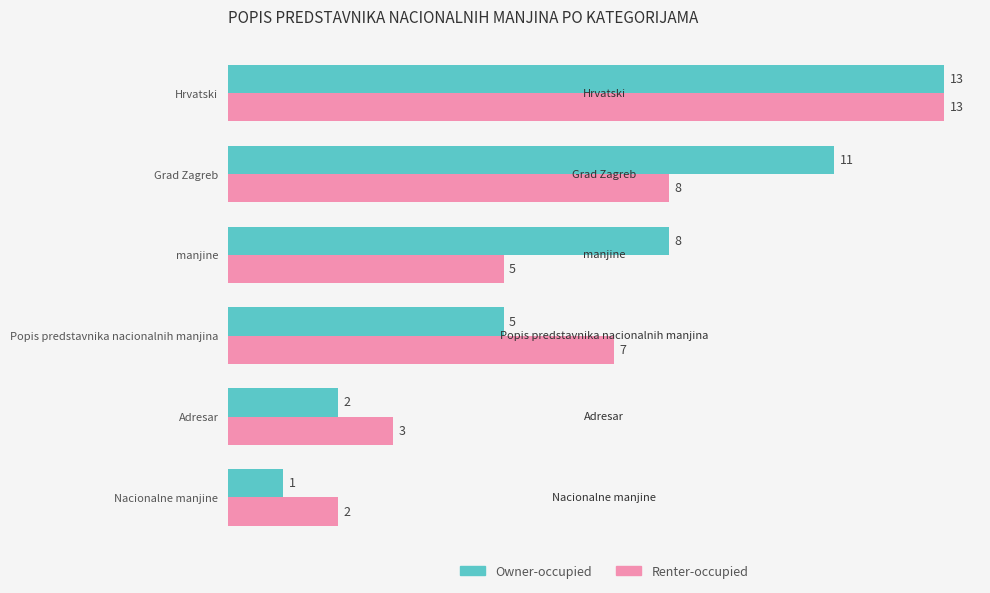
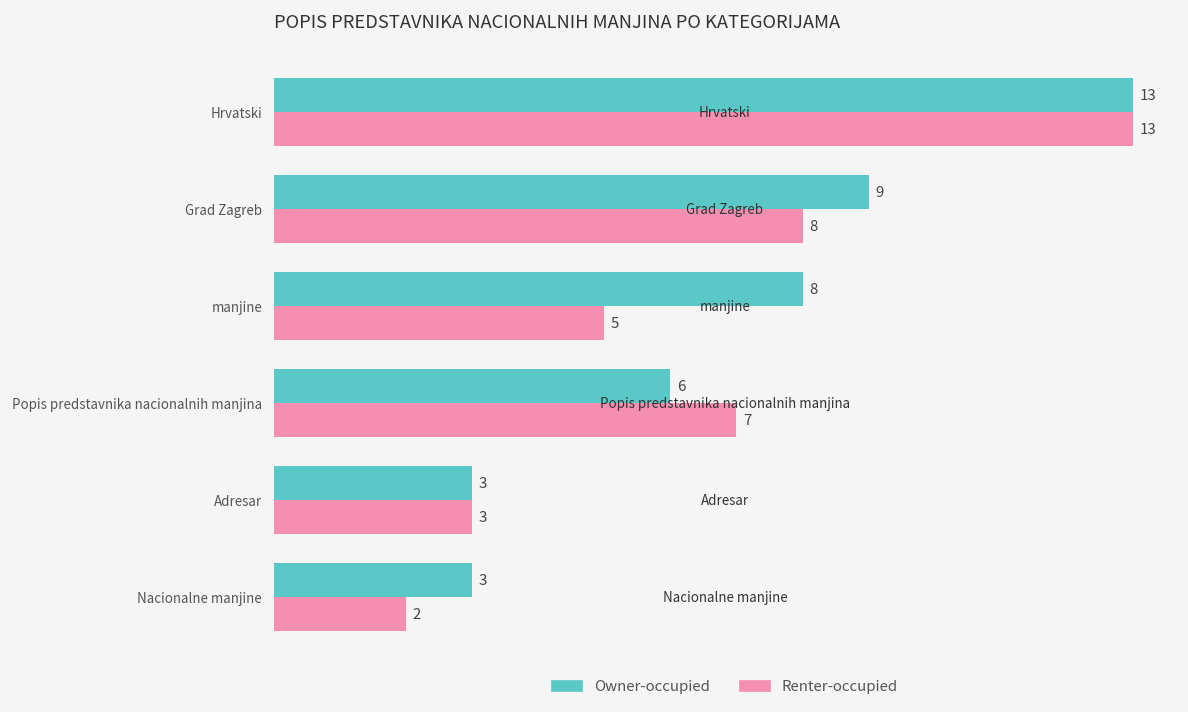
Owner-occupied, Grad Zagreb: 11 -> 9
Owner-occupied, Popis predstavnika nacionalnih manjina: 5 -> 6
Owner-occupied, Adresar: 2 -> 3
Owner-occupied, Nacionalne manjine: 1 -> 3
